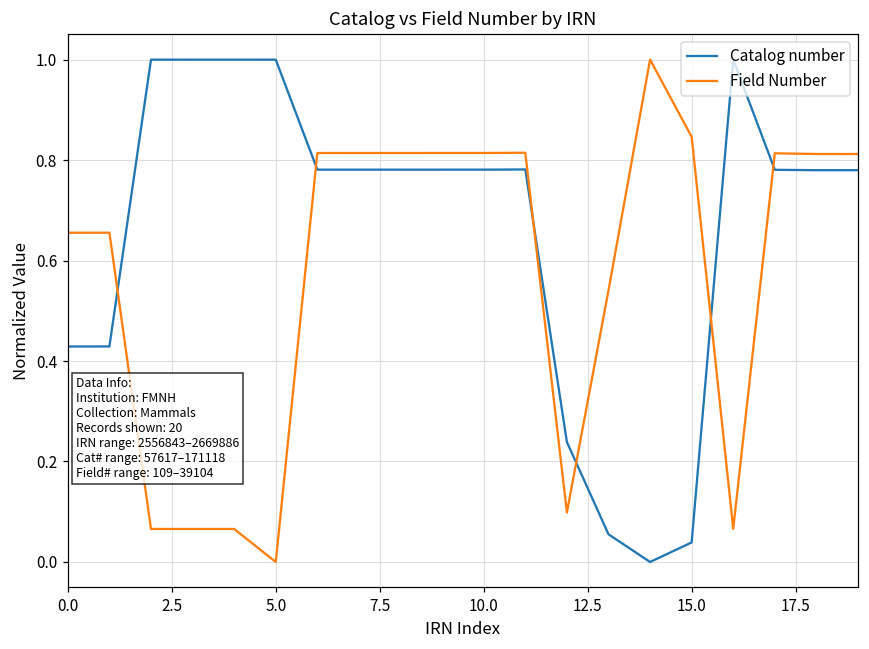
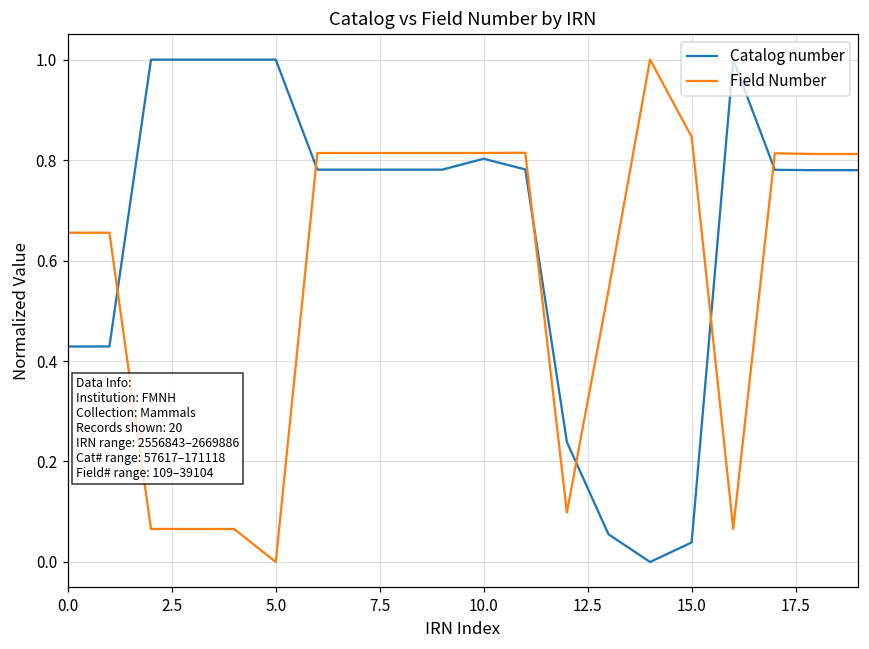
Catalog number, 10.0: 0.78 -> 0.80
